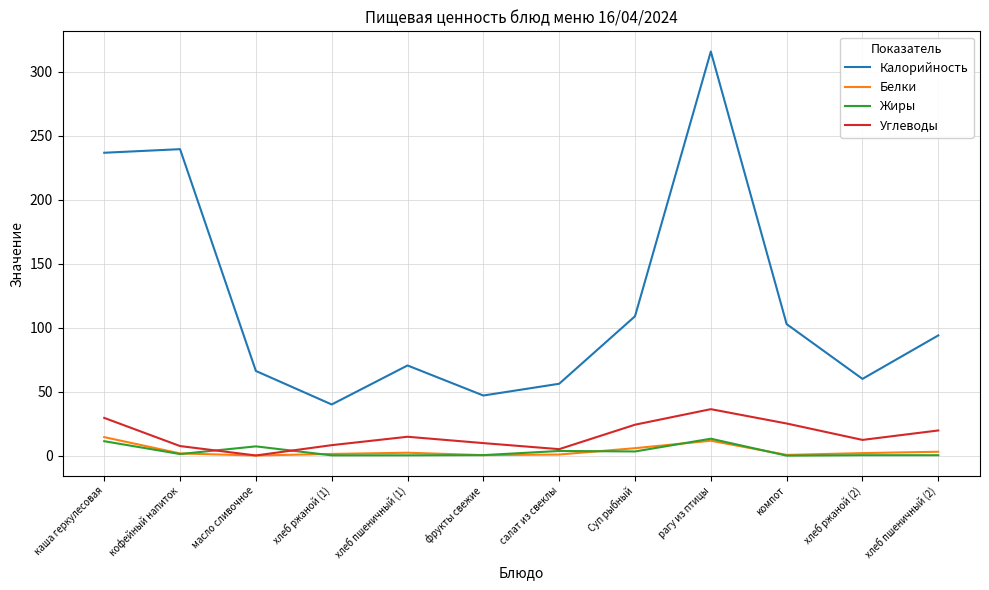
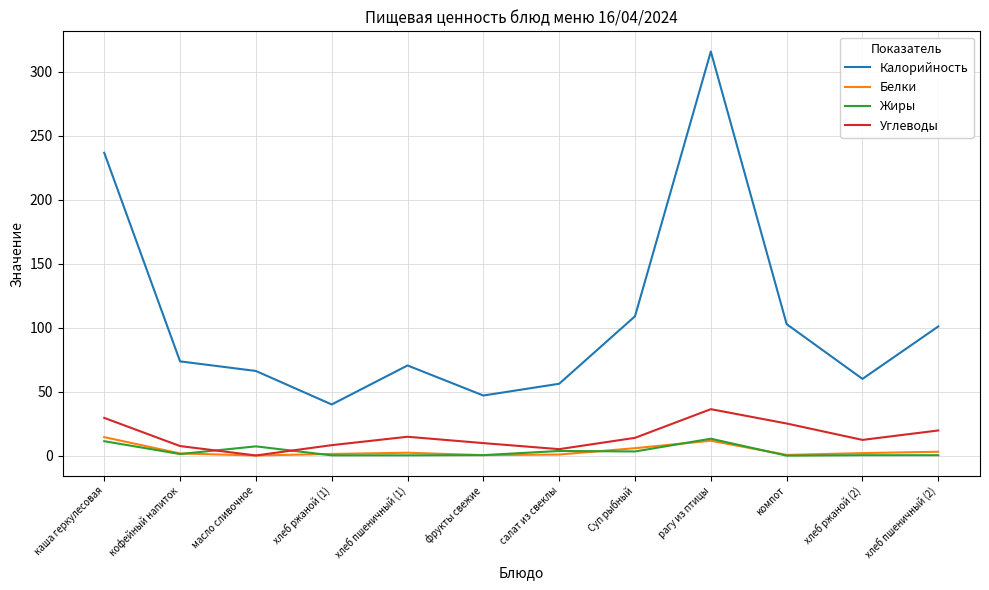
Калорийность, кофейный напиток: 240 -> 74
Углеводы, Суп рыбный: 24 -> 14
Калорийность, хлеб пшеничный (2): 94 -> 101
